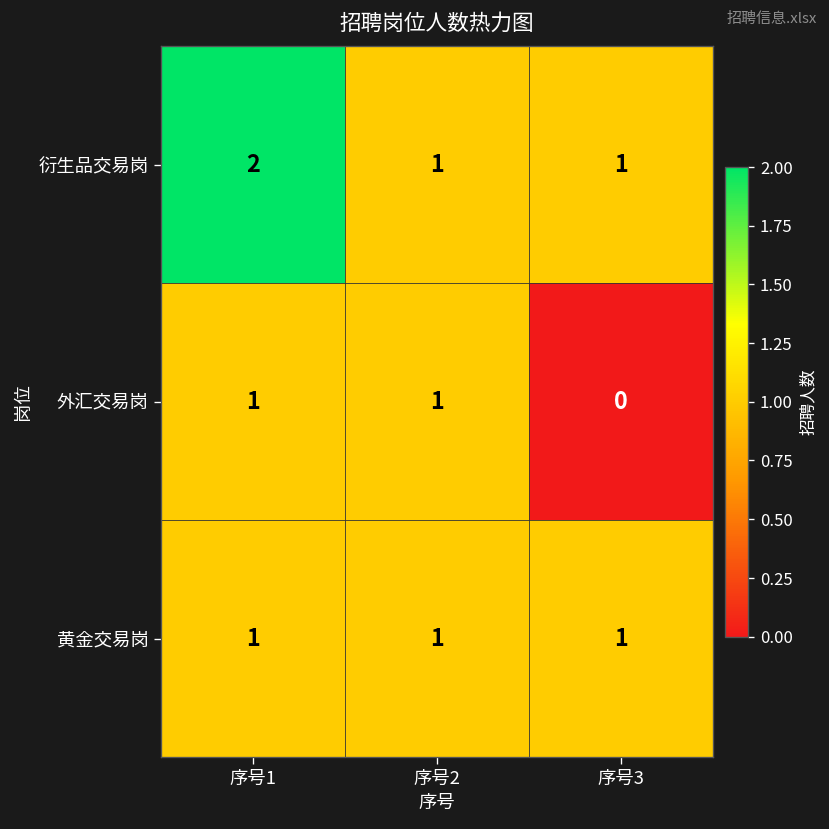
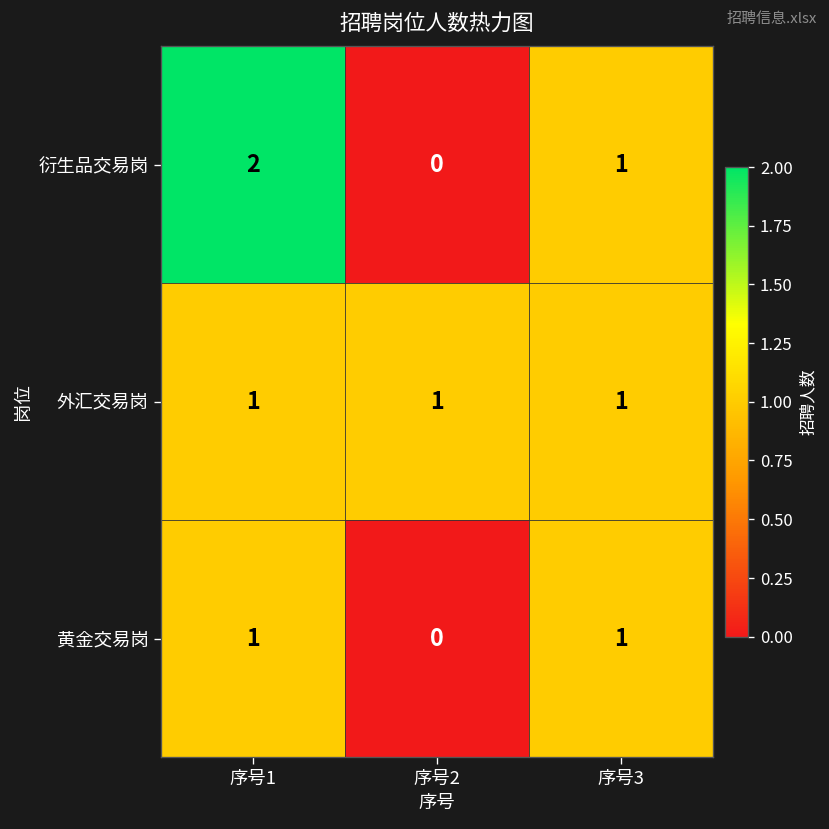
衍生品交易岗, 序号2: 1 -> 0
外汇交易岗, 序号3: 0 -> 1
黄金交易岗, 序号2: 1 -> 0
